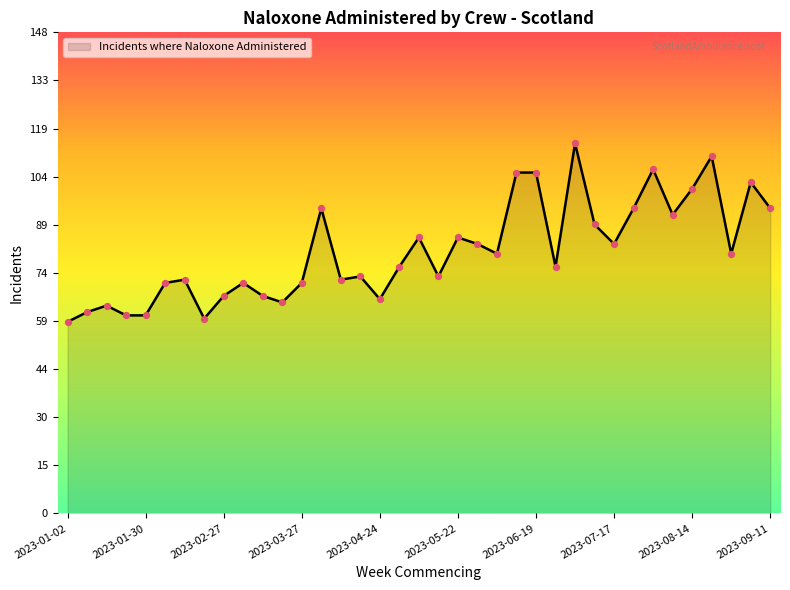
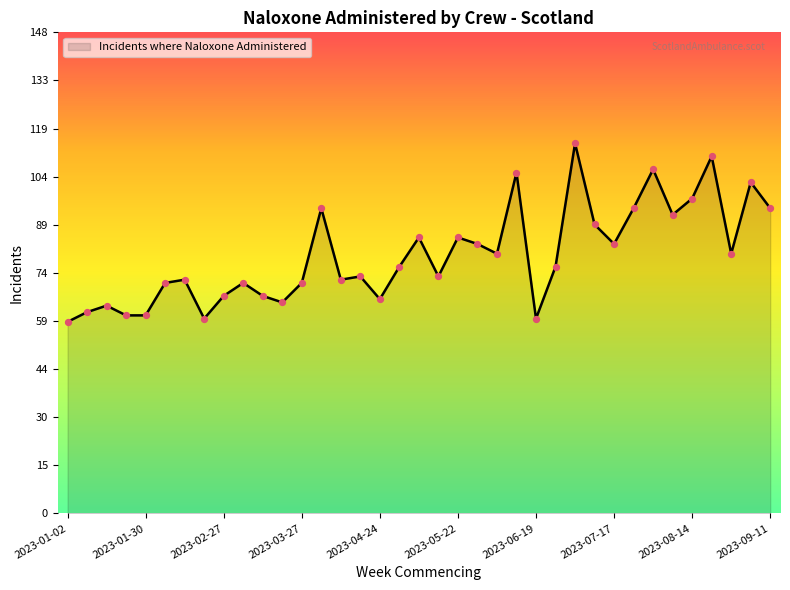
2023-06-19: 105 -> 60
2023-08-14: 100 -> 97
